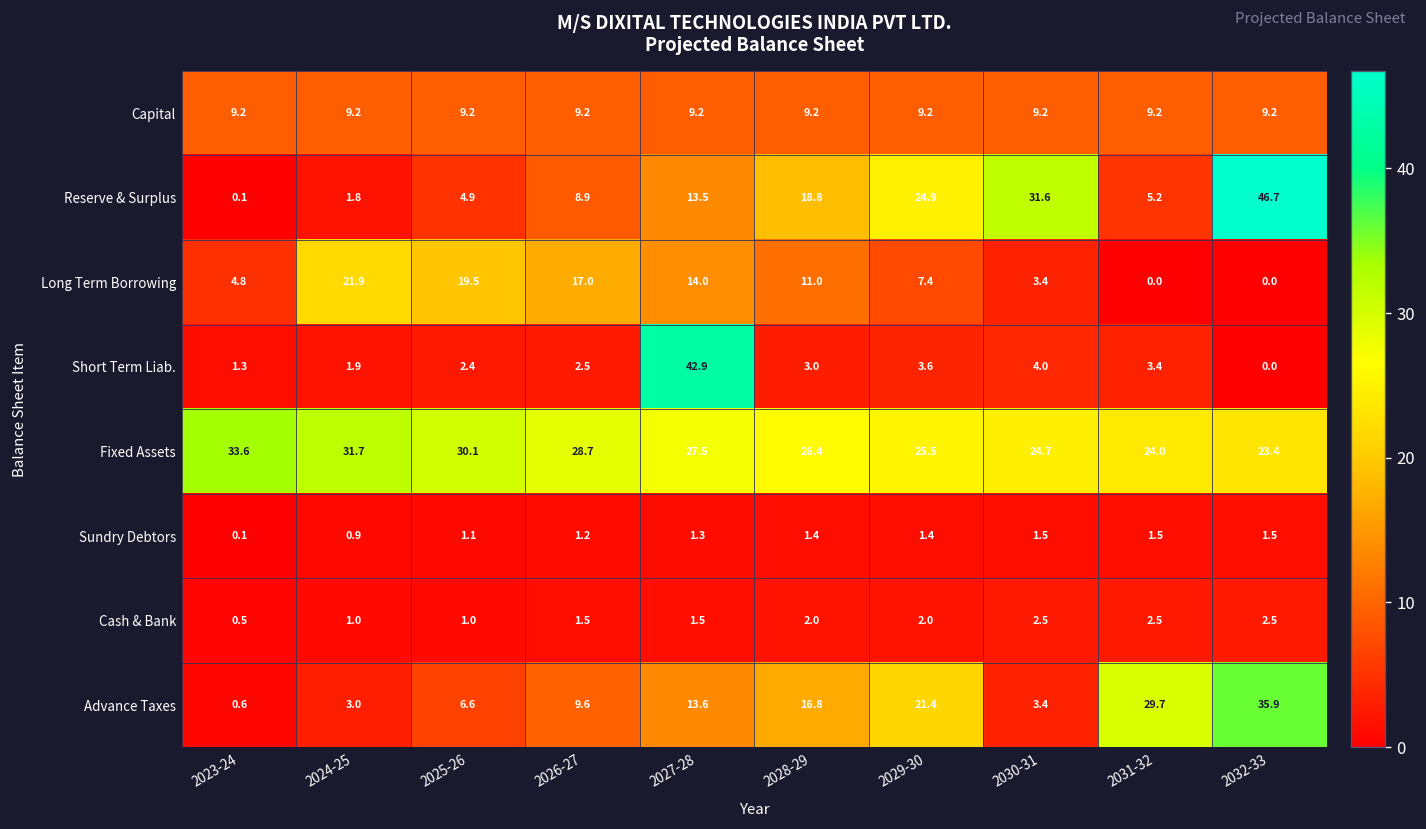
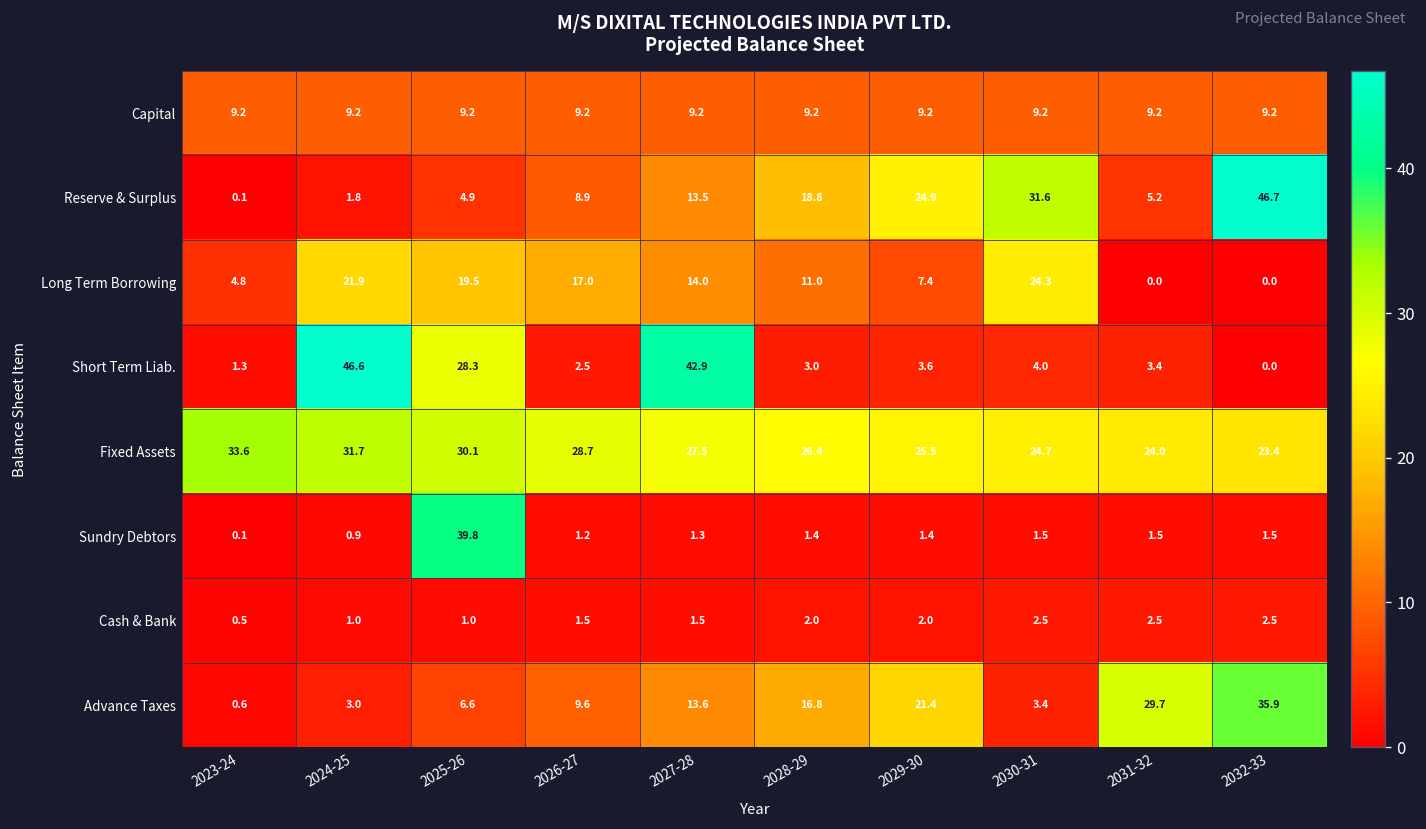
Long Term Borrowing, 2030-31: 3.4 -> 24.3
Short Term Liab., 2024-25: 1.9 -> 46.6
Short Term Liab., 2025-26: 2.4 -> 28.3
Sundry Debtors, 2025-26: 1.1 -> 39.8
